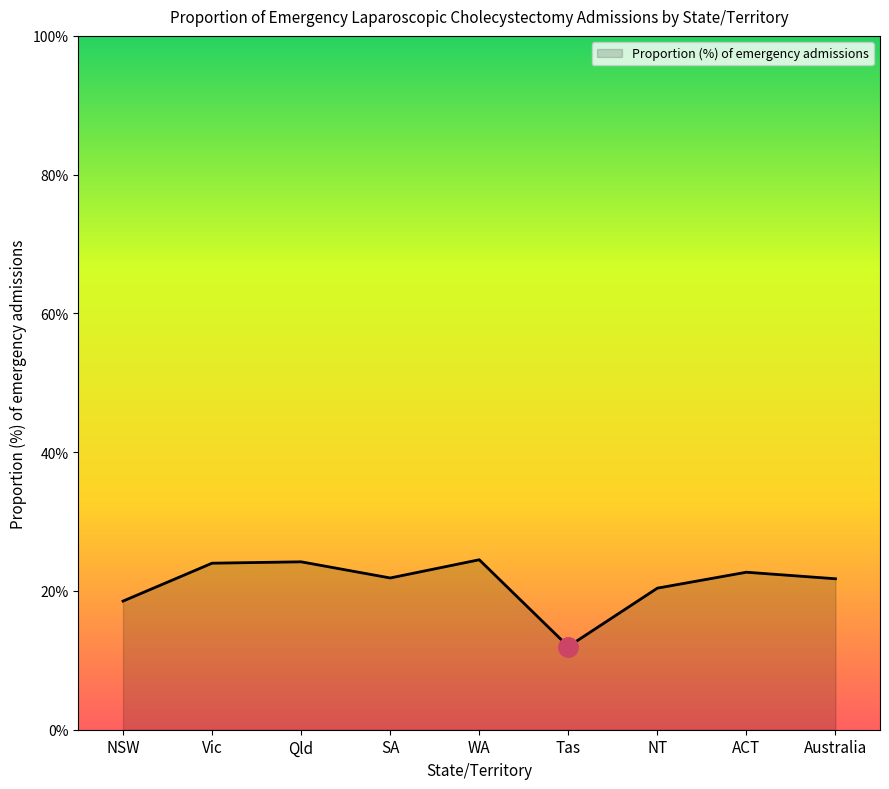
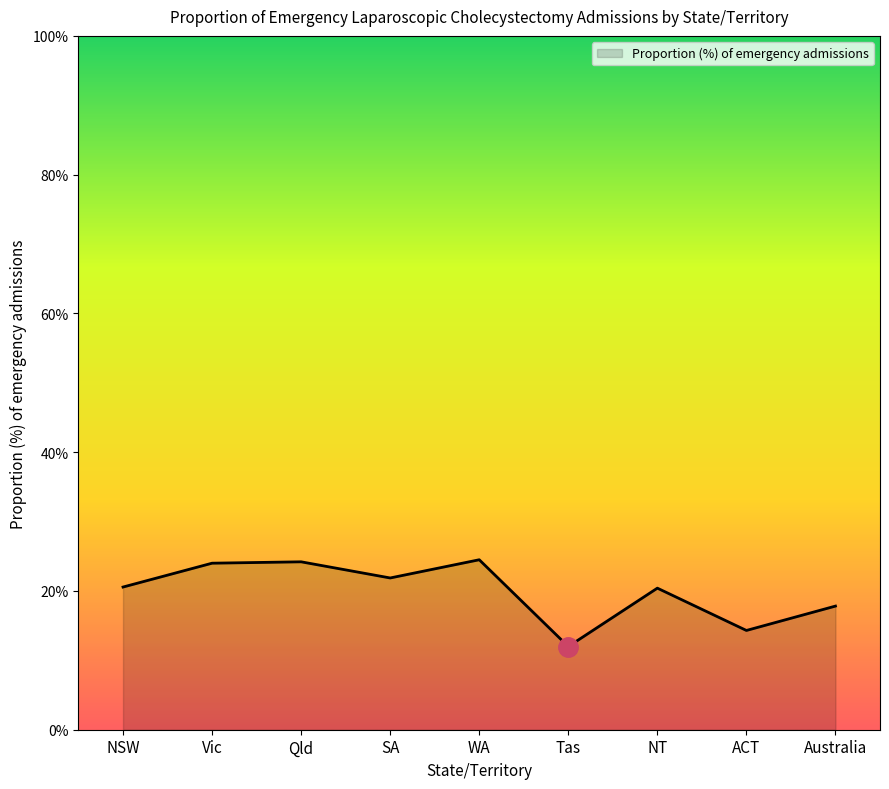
Proportion (%) of emergency admissions, NSW: 19% -> 21%
Proportion (%) of emergency admissions, ACT: 23% -> 14%
Proportion (%) of emergency admissions, Australia: 22% -> 18%
